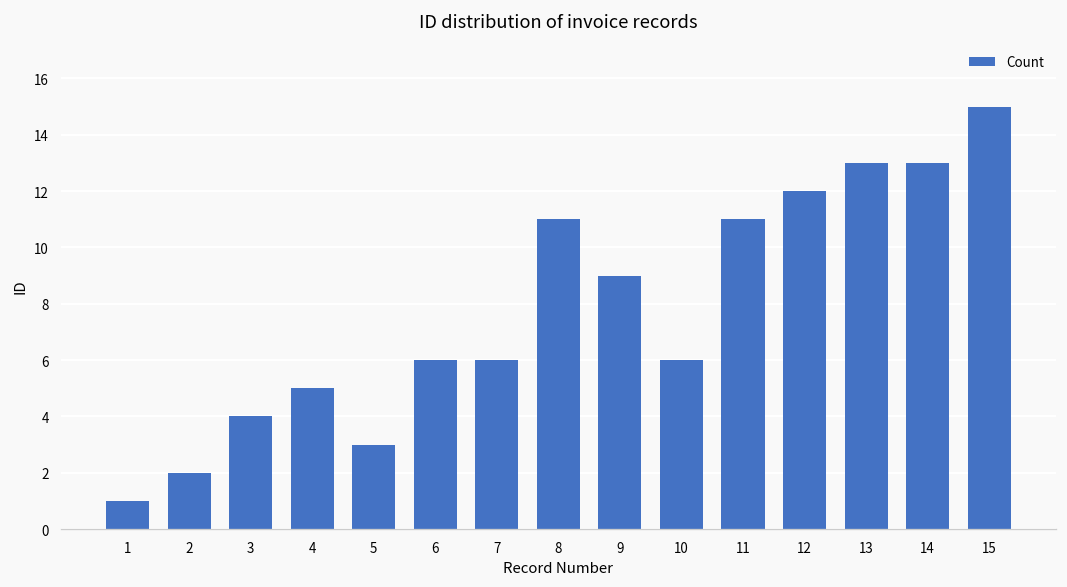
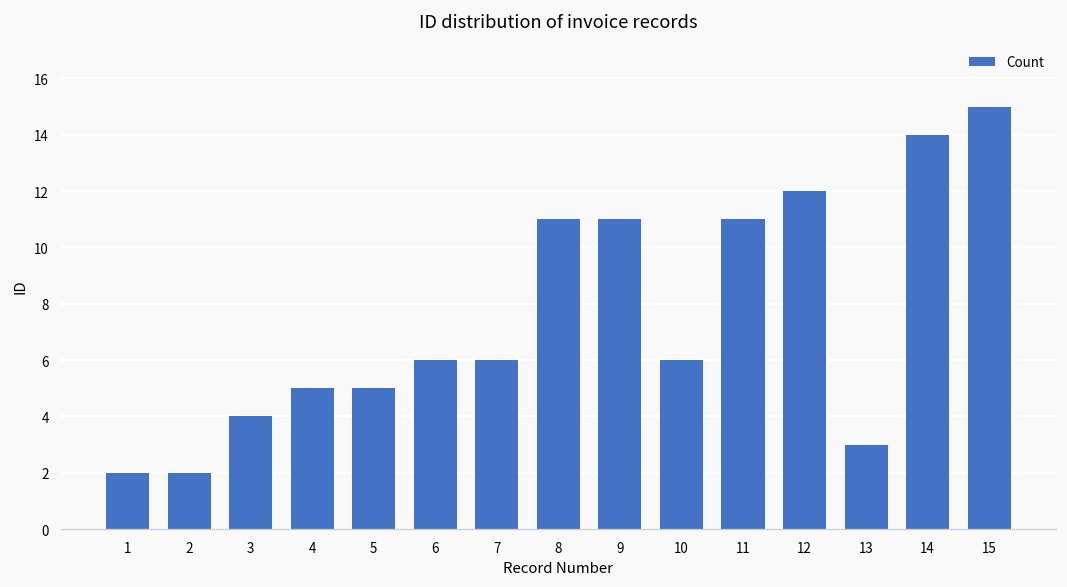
1: 1 -> 2
5: 3 -> 5
9: 9 -> 11
13: 13 -> 3
14: 13 -> 14
